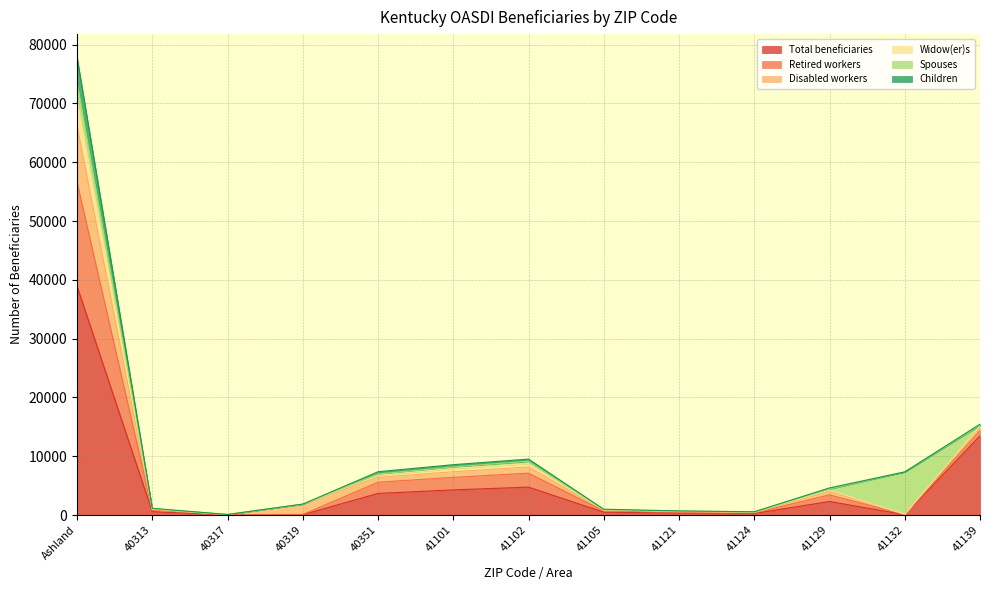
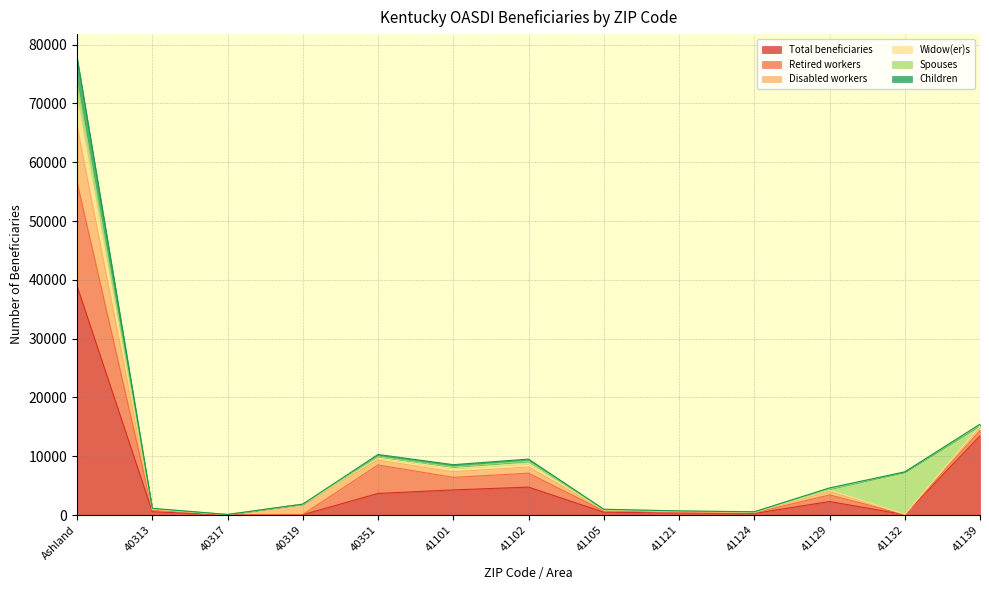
Retired workers, 40351: 2000 -> 5000
